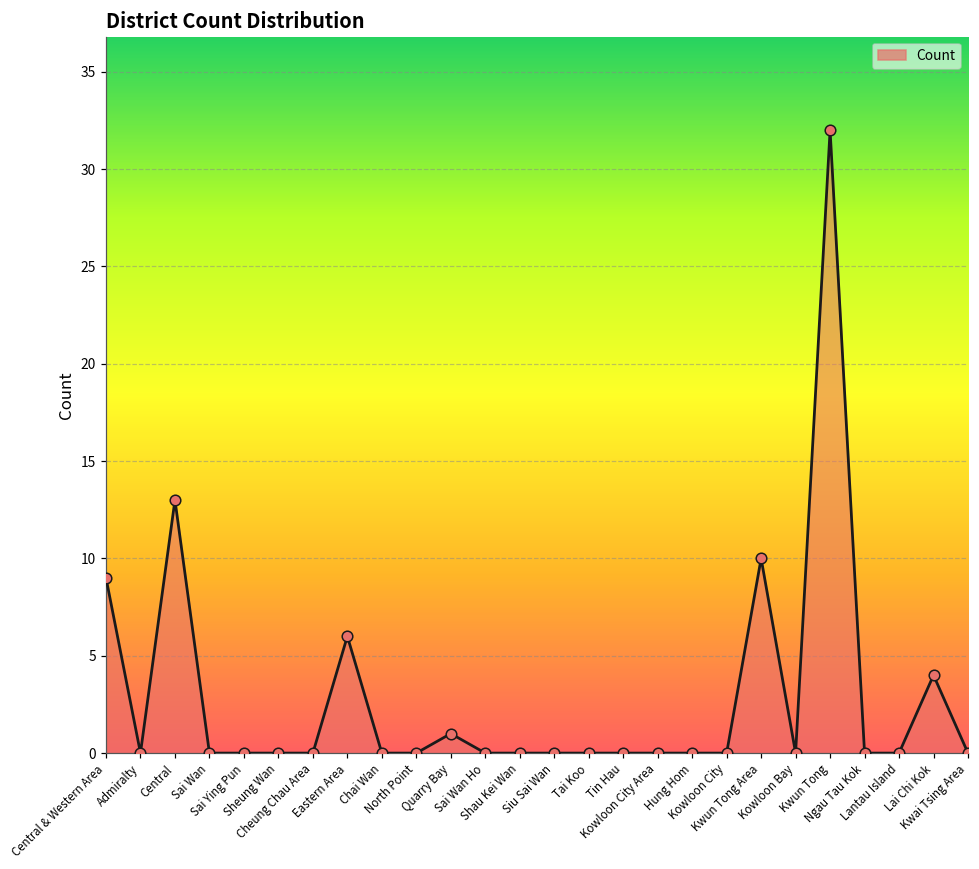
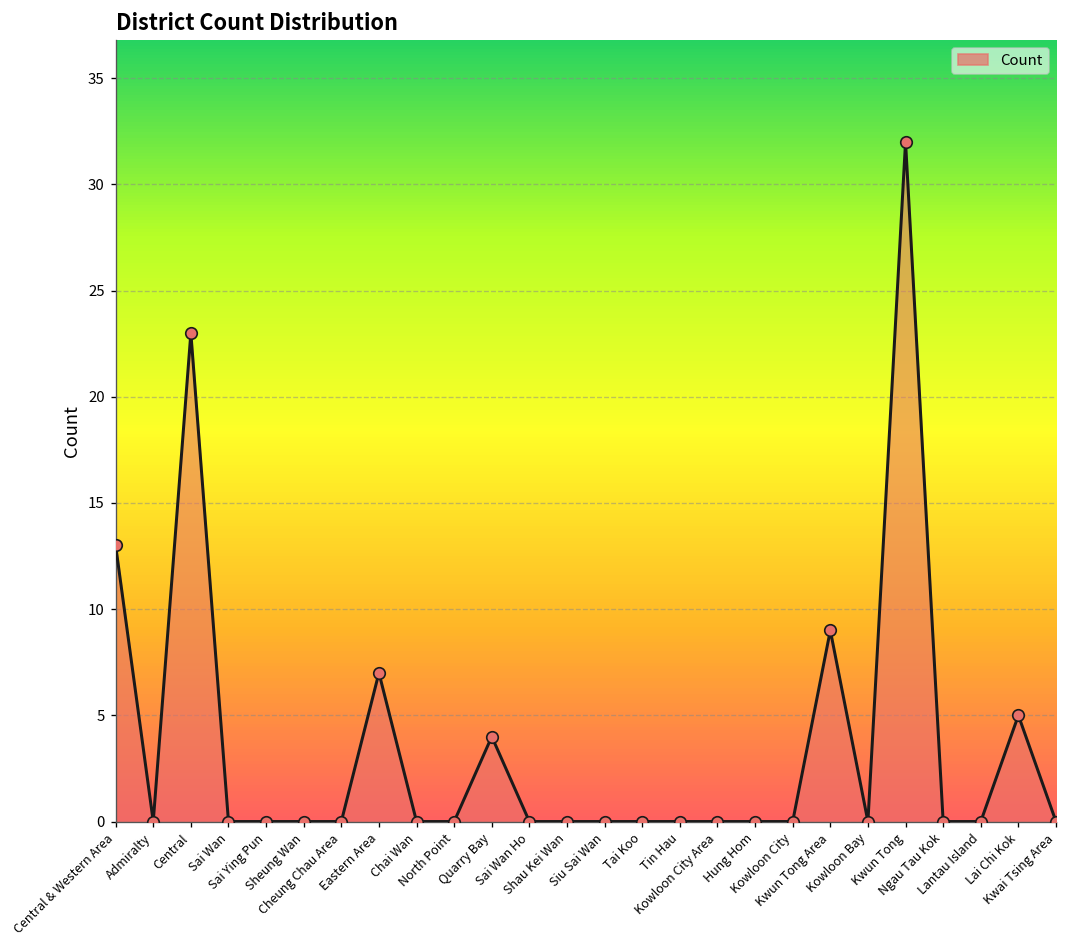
Central & Western Area: 9 -> 13
Central: 13 -> 23
Eastern Area: 6 -> 7
Quarry Bay: 1 -> 4
Kwun Tong Area: 10 -> 9
Lai Chi Kok: 4 -> 5
